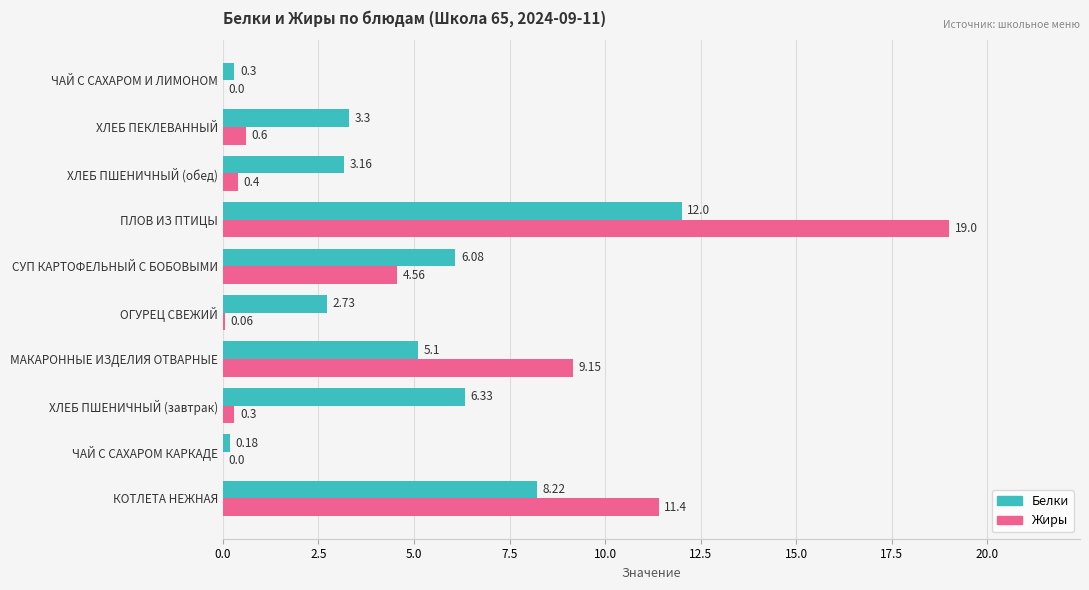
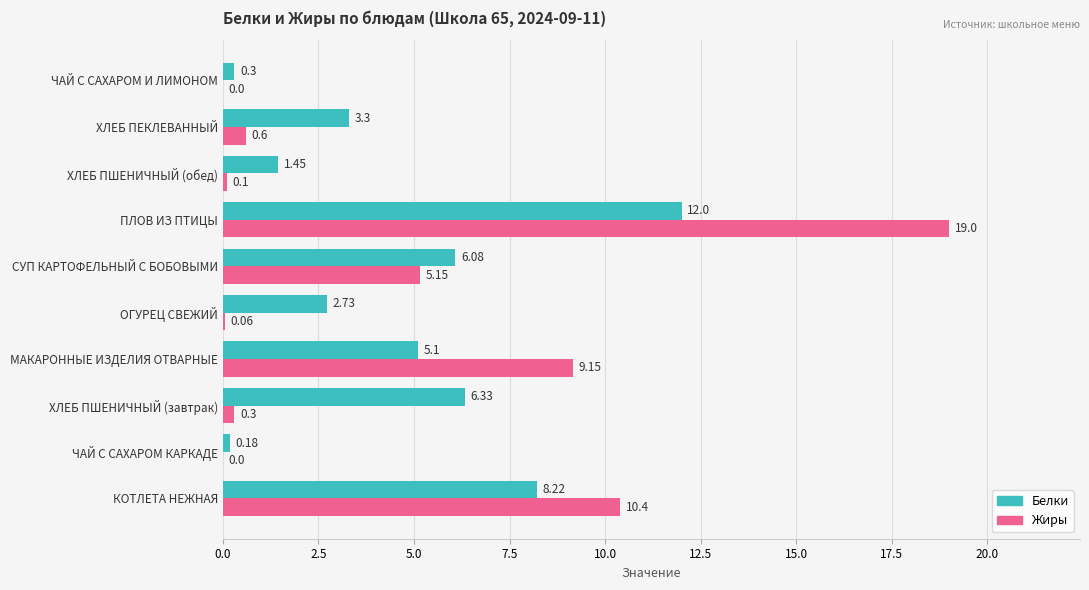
Белки, ХЛЕБ ПШЕНИЧНЫЙ (обед): 3.16 -> 1.45
Жиры, ХЛЕБ ПШЕНИЧНЫЙ (обед): 0.4 -> 0.1
Жиры, СУП КАРТОФЕЛЬНЫЙ С БОБОВЫМИ: 4.56 -> 5.15
Жиры, КОТЛЕТА НЕЖНАЯ: 11.4 -> 10.4
